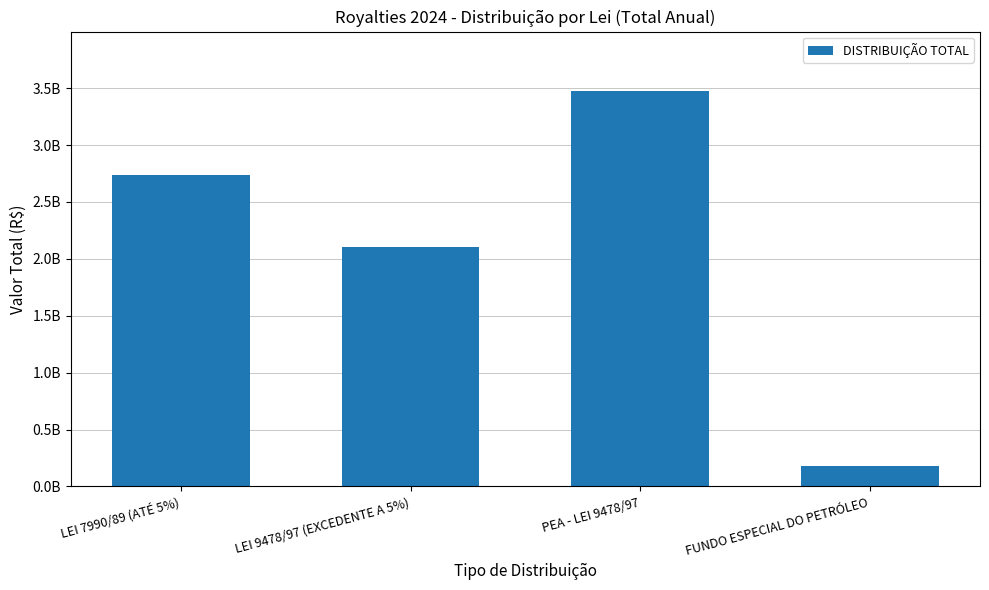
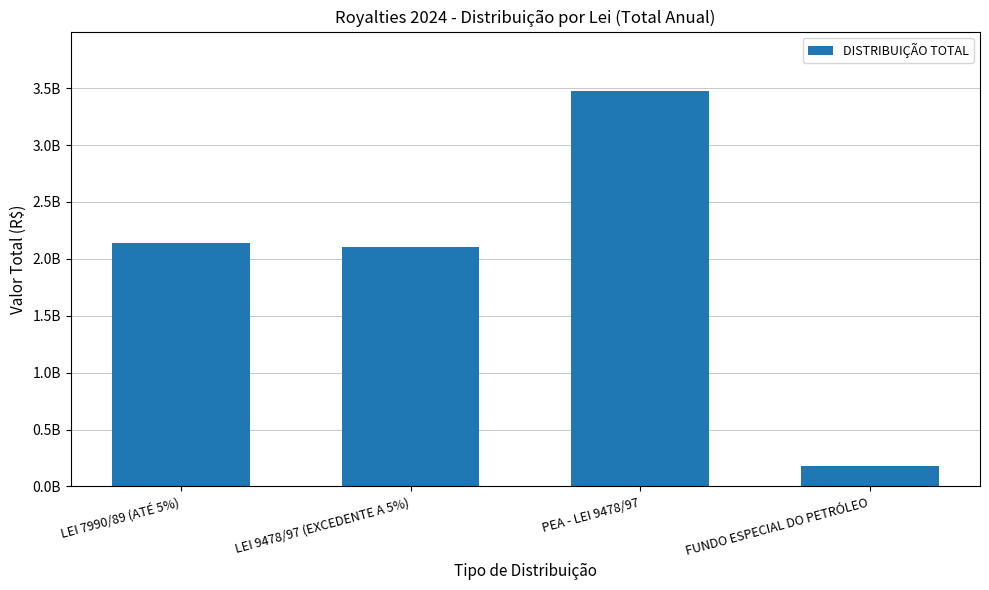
LEI 7990/89 (ATÉ 5%): 2740000000 -> 2140000000
